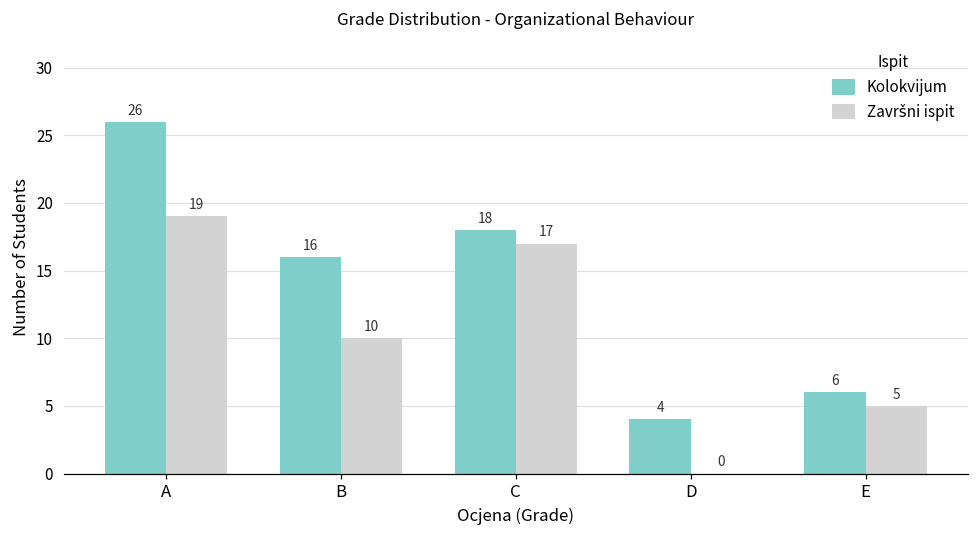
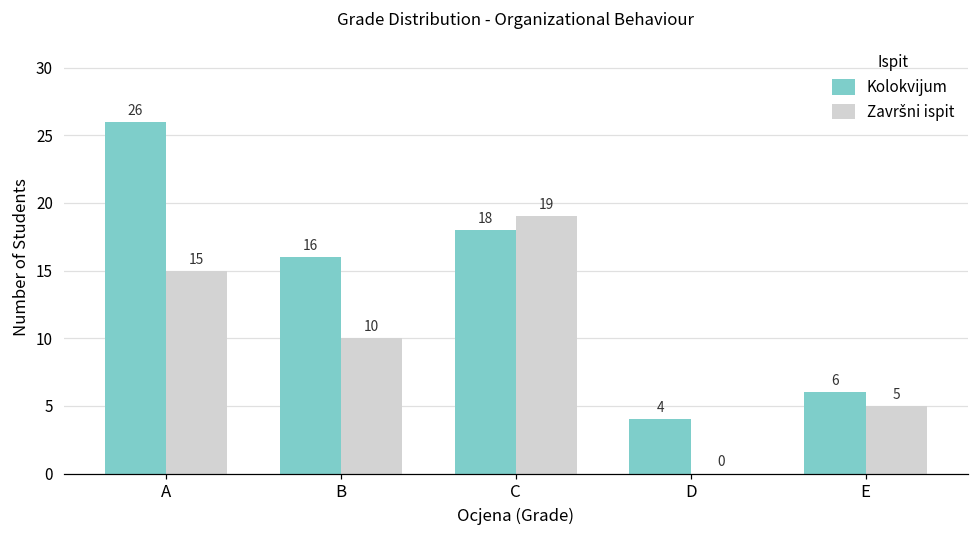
Završni ispit, A: 19 -> 15
Završni ispit, C: 17 -> 19
